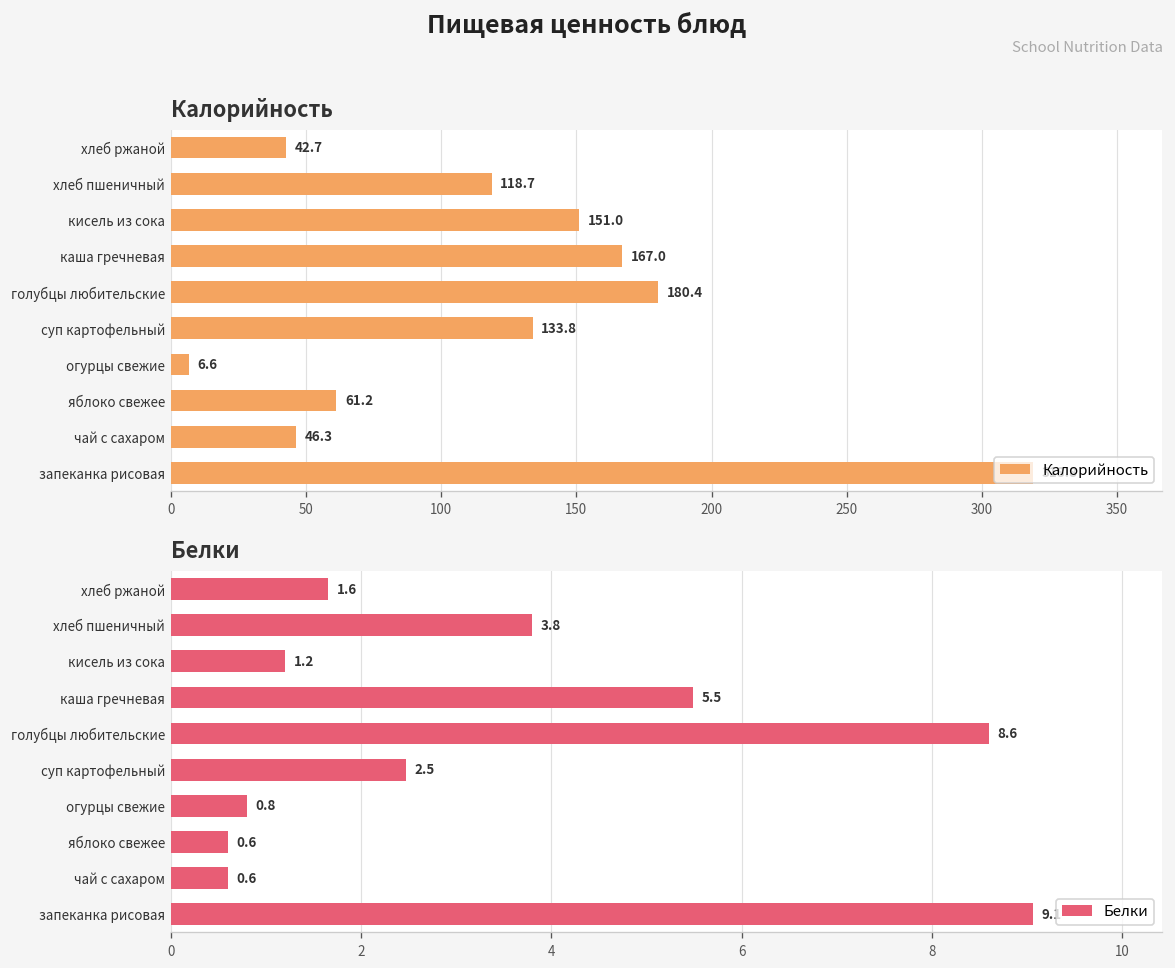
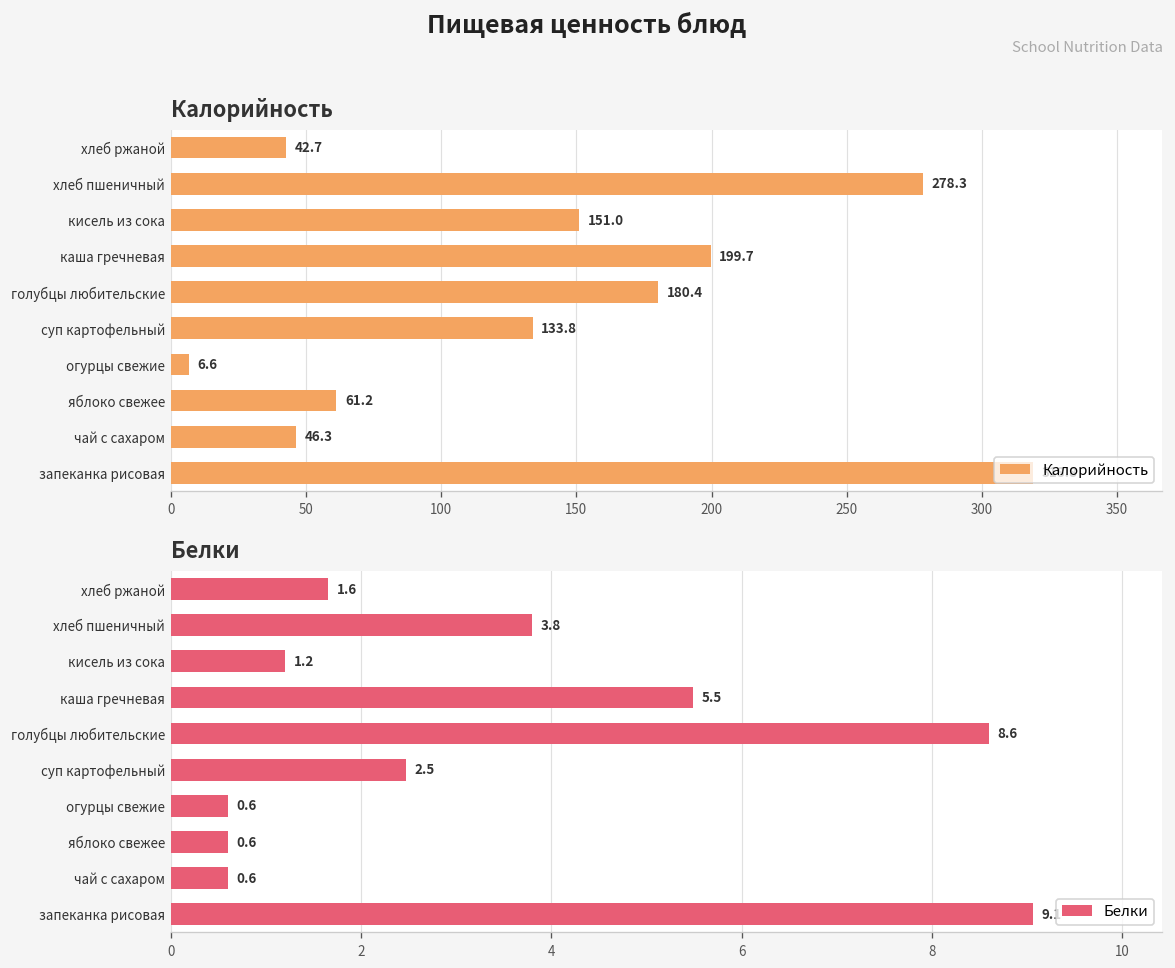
Калорийность, хлеб пшеничный: 118.7 -> 278.3
Калорийность, каша гречневая: 167.0 -> 199.7
Белки, огурцы свежие: 0.8 -> 0.6
